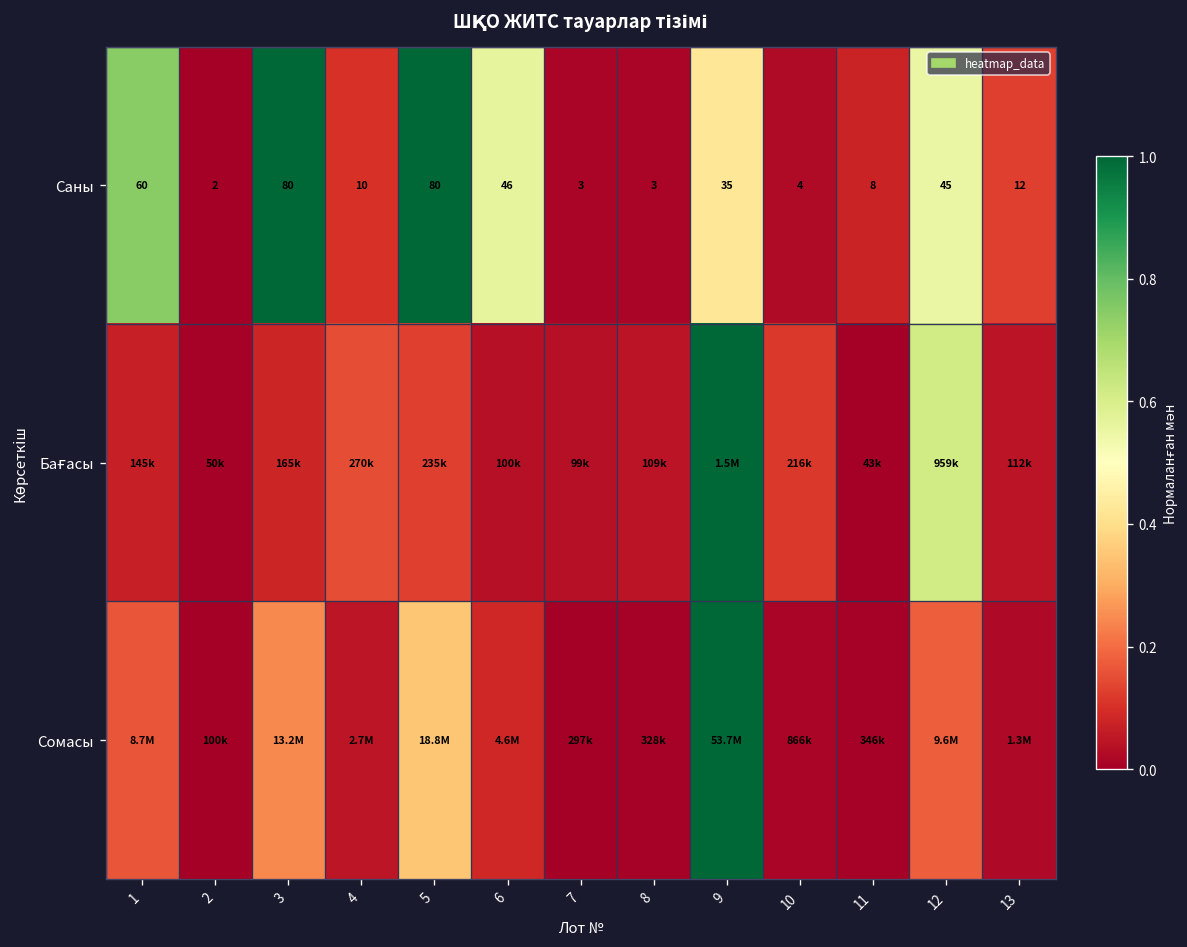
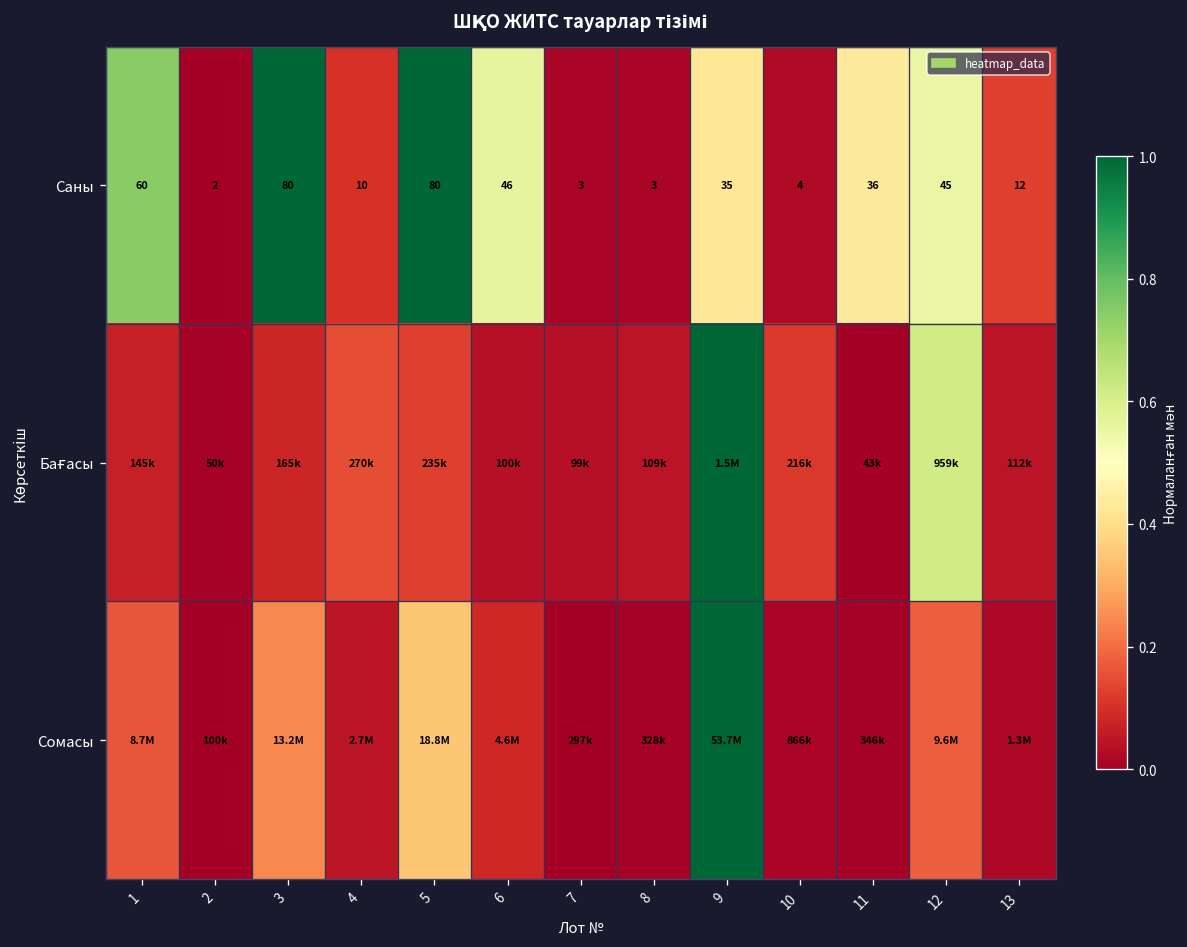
Саны, 11: 8 -> 36
